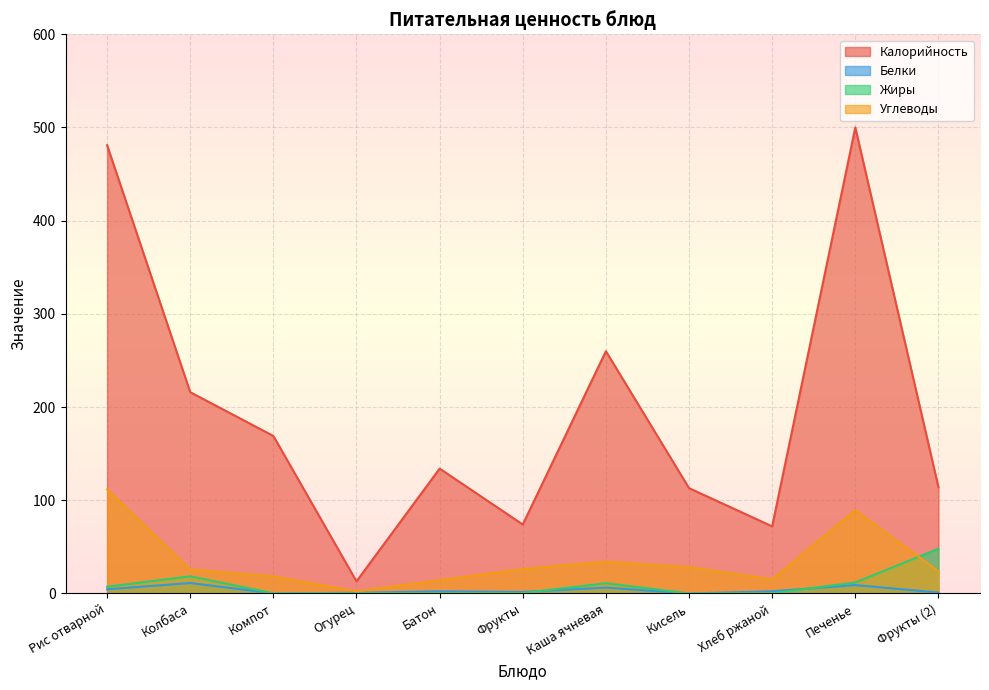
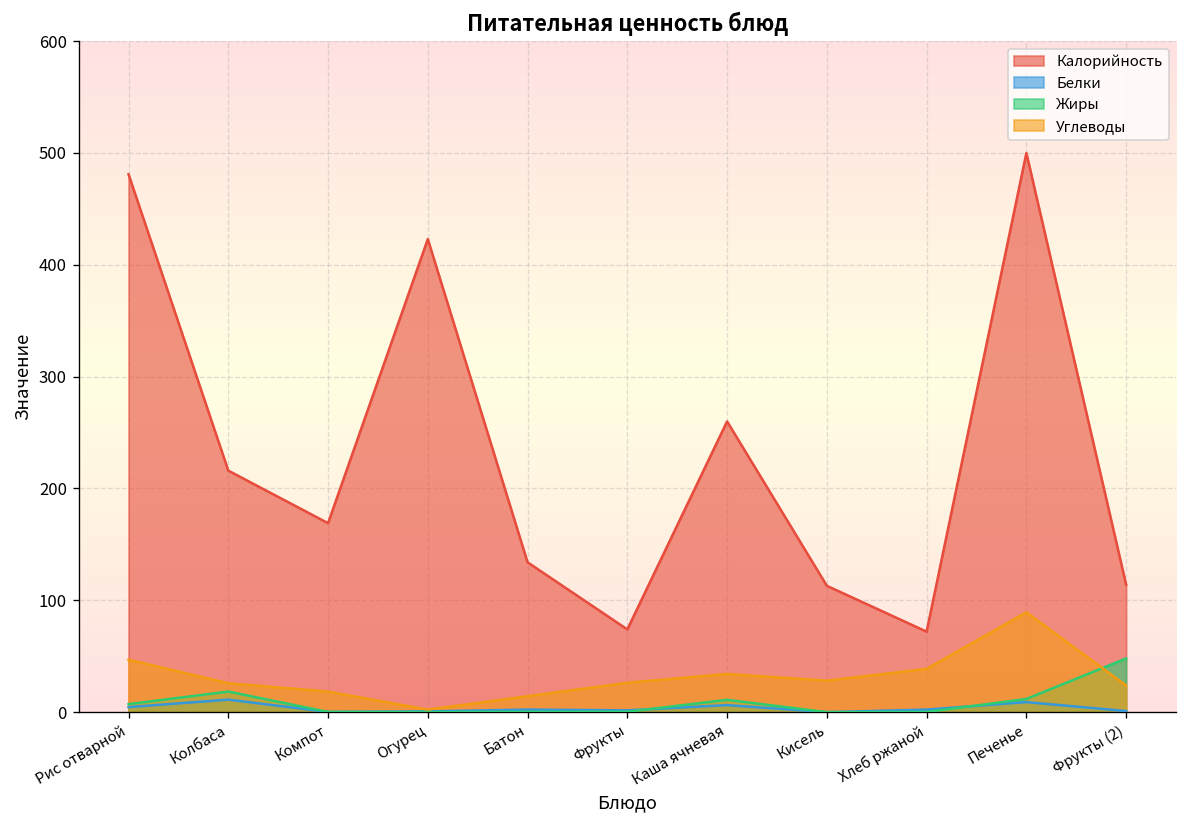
Углеводы, Рис отварной: 110 -> 50
Калорийность, Огурец: 10 -> 420
Углеводы, Хлеб ржаной: 20 -> 40
